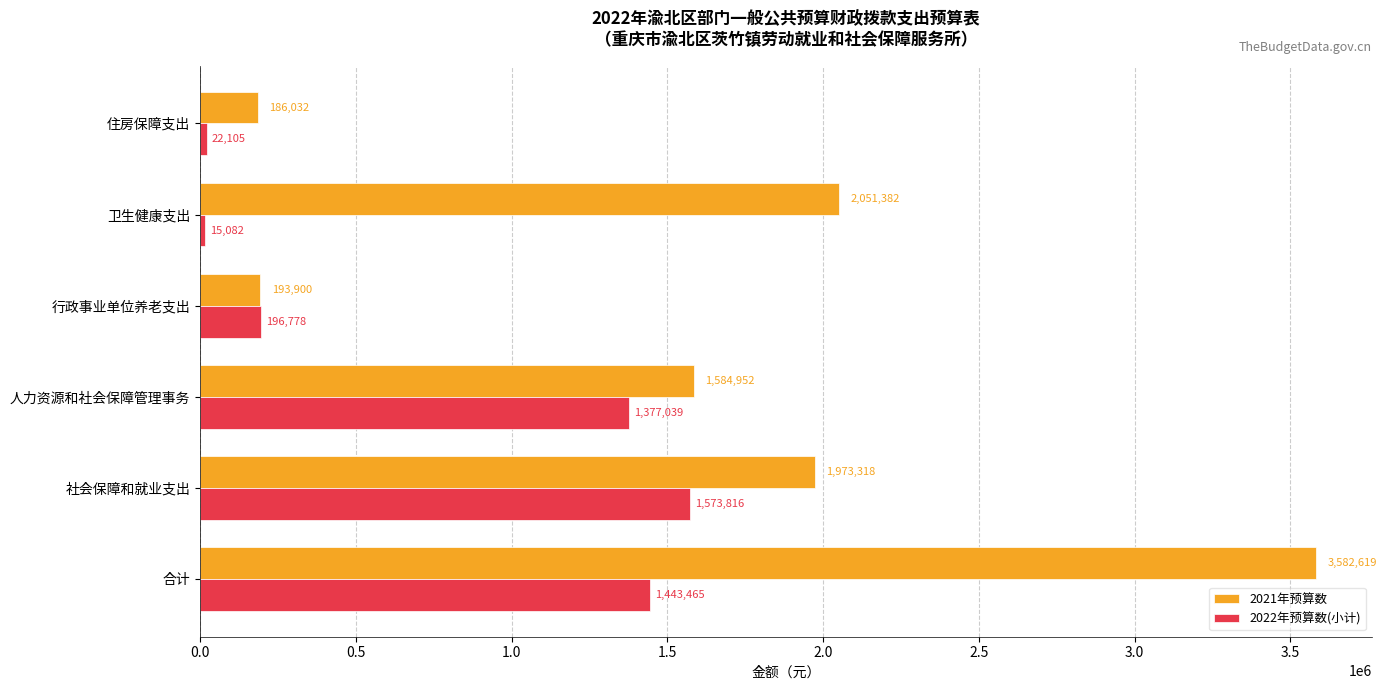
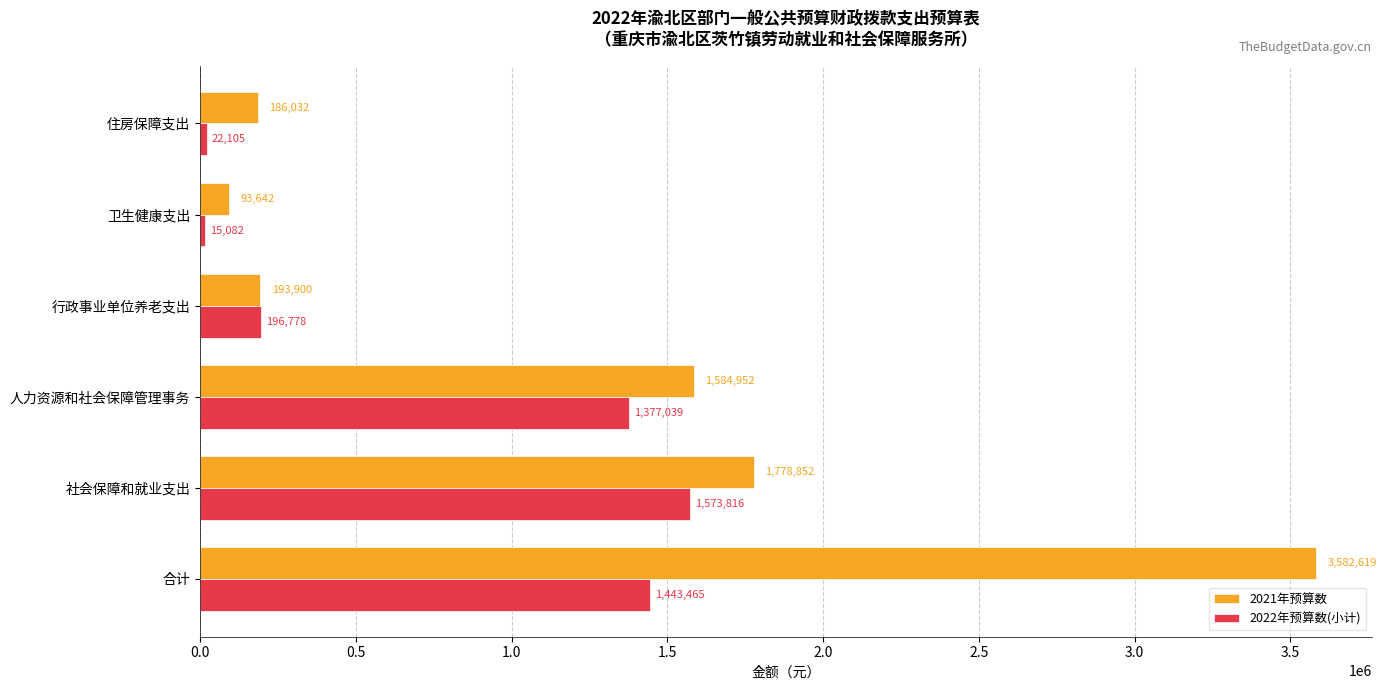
2021年预算数, 卫生健康支出: 2,051,382 -> 93,642
2021年预算数, 社会保障和就业支出: 1,973,318 -> 1,778,852
